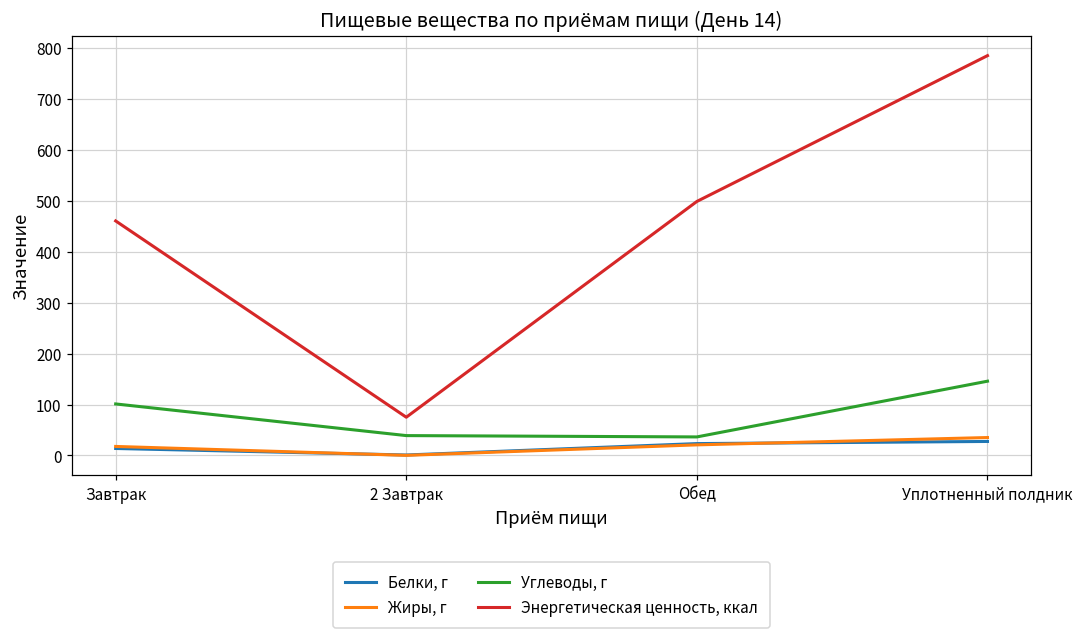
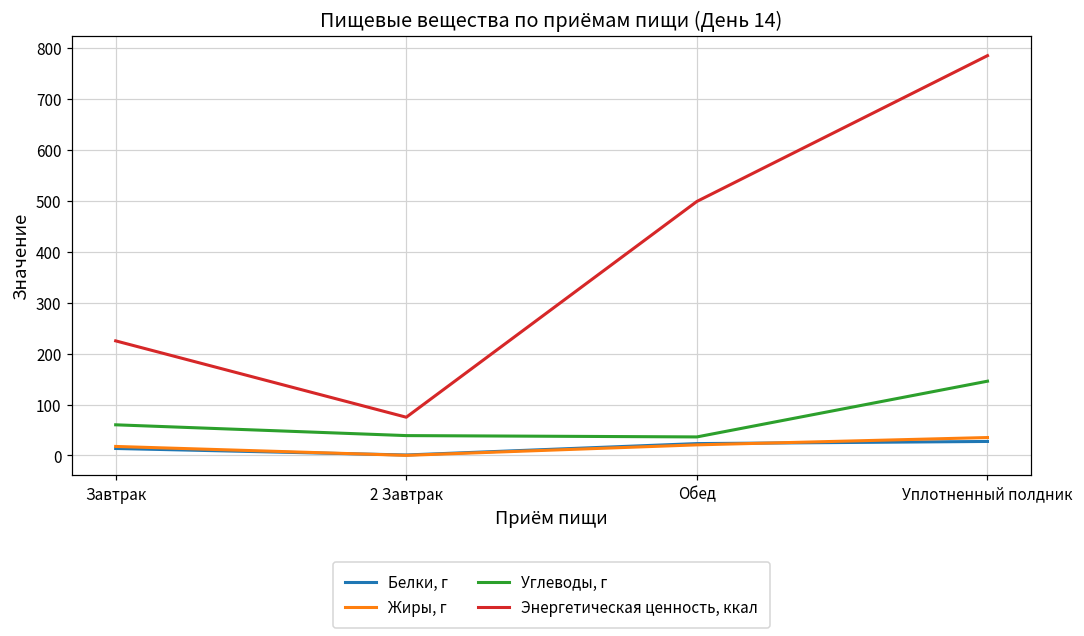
Углеводы, г, Завтрак: 100 -> 60
Энергетическая ценность, ккал, Завтрак: 460 -> 230
